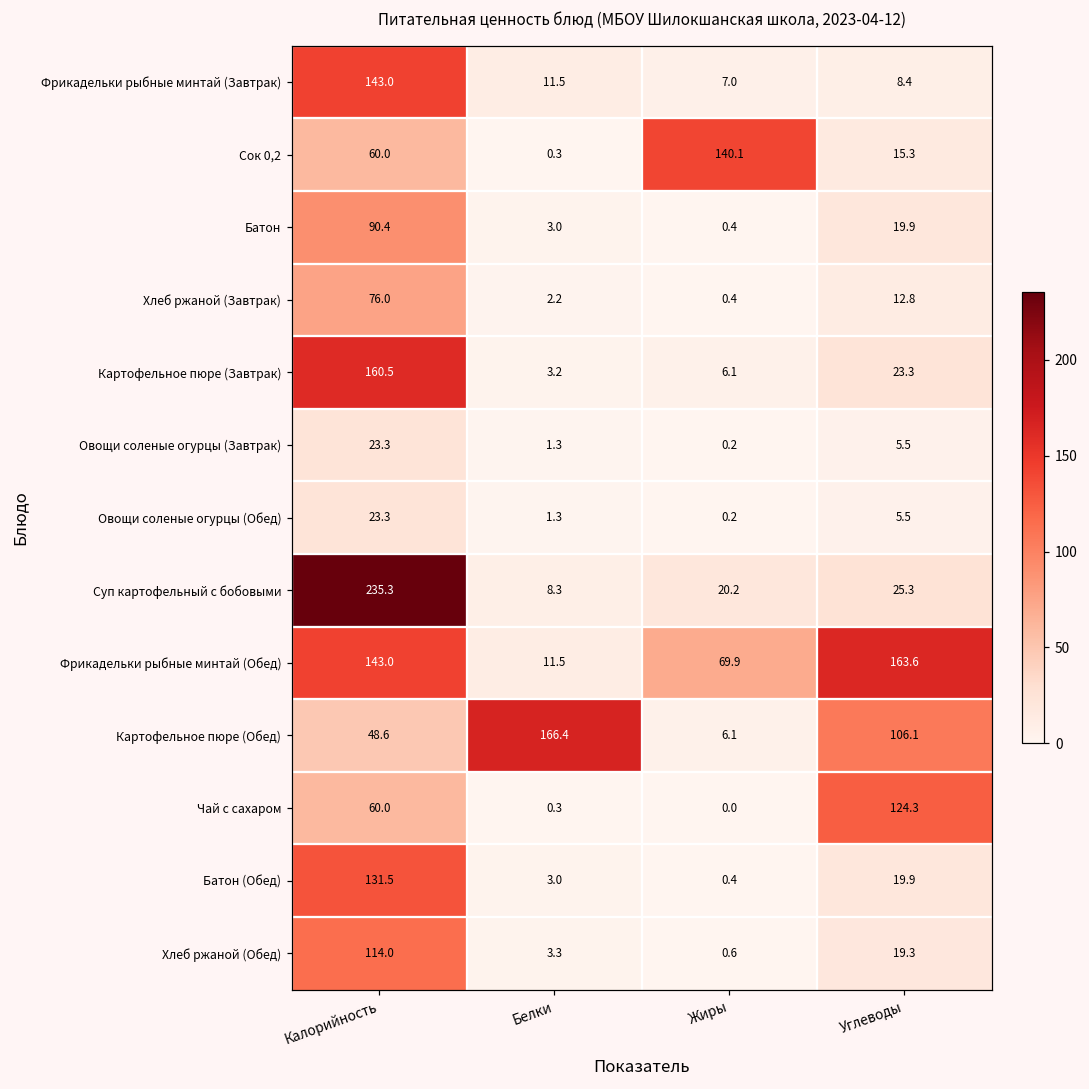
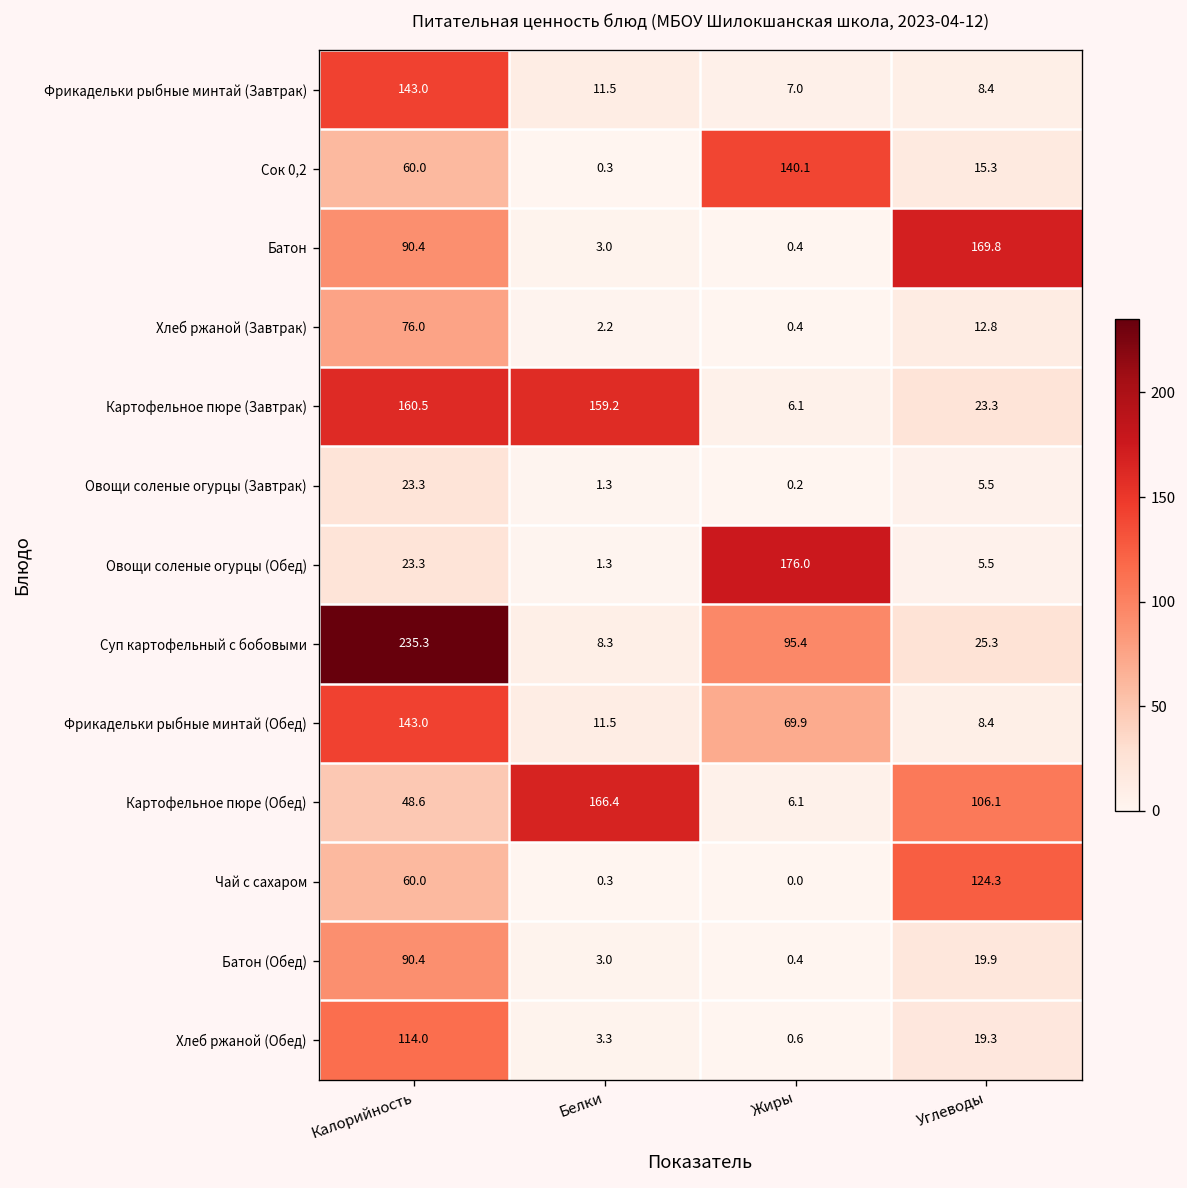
Батон, Углеводы: 19.9 -> 169.8
Картофельное пюре (Завтрак), Белки: 3.2 -> 159.2
Овощи соленые огурцы (Обед), Жиры: 0.2 -> 176.0
Суп картофельный с бобовыми, Жиры: 20.2 -> 95.4
Фрикадельки рыбные минтай (Обед), Углеводы: 163.6 -> 8.4
Батон (Обед), Калорийность: 131.5 -> 90.4
